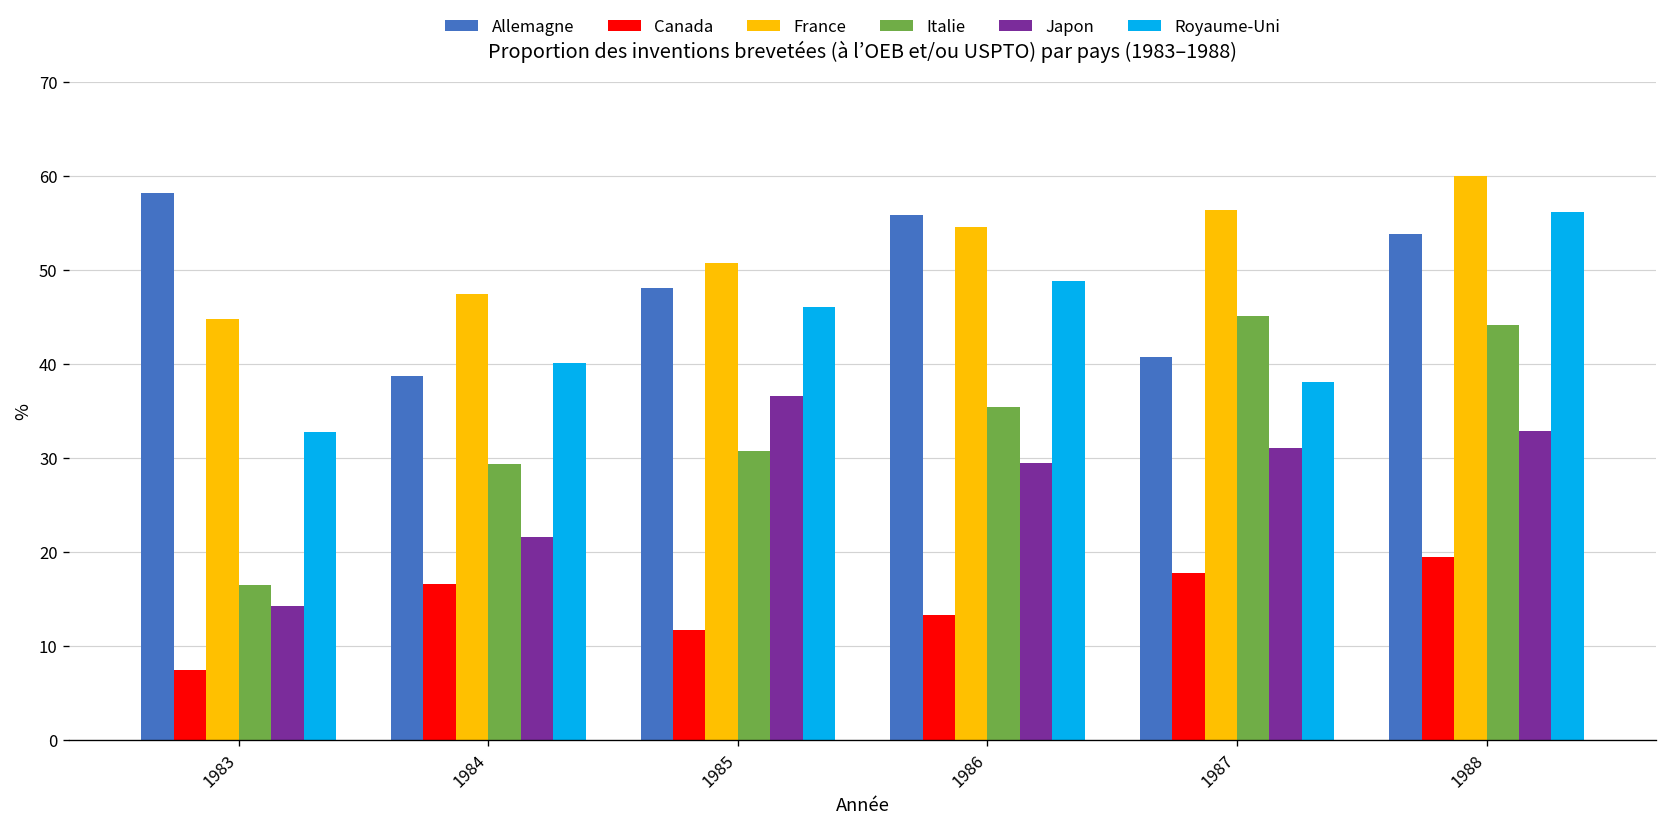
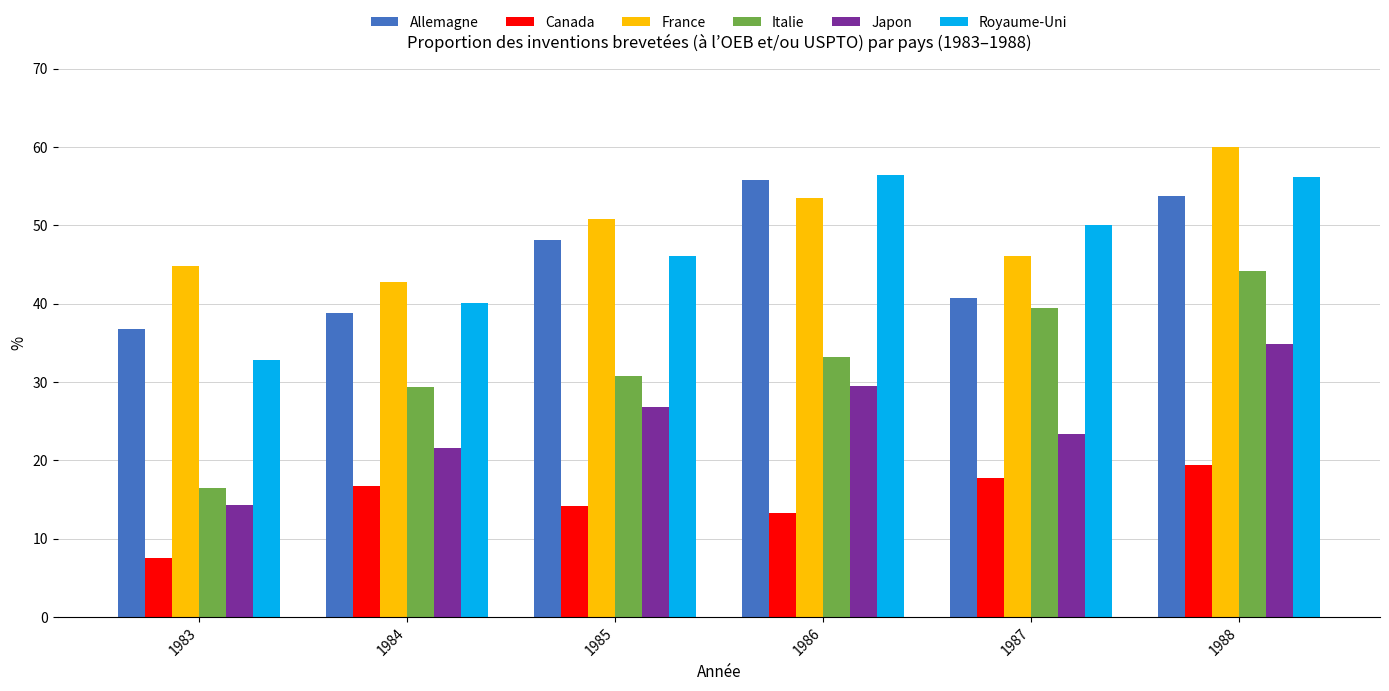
Allemagne, 1983: 58 -> 37
France, 1984: 47 -> 43
Canada, 1985: 12 -> 14
Japon, 1985: 37 -> 27
France, 1986: 55 -> 53
Italie, 1986: 35 -> 33
Royaume-Uni, 1986: 49 -> 56
France, 1987: 56 -> 46
Italie, 1987: 45 -> 39
Japon, 1987: 31 -> 23
Royaume-Uni, 1987: 38 -> 50
Japon, 1988: 33 -> 35
